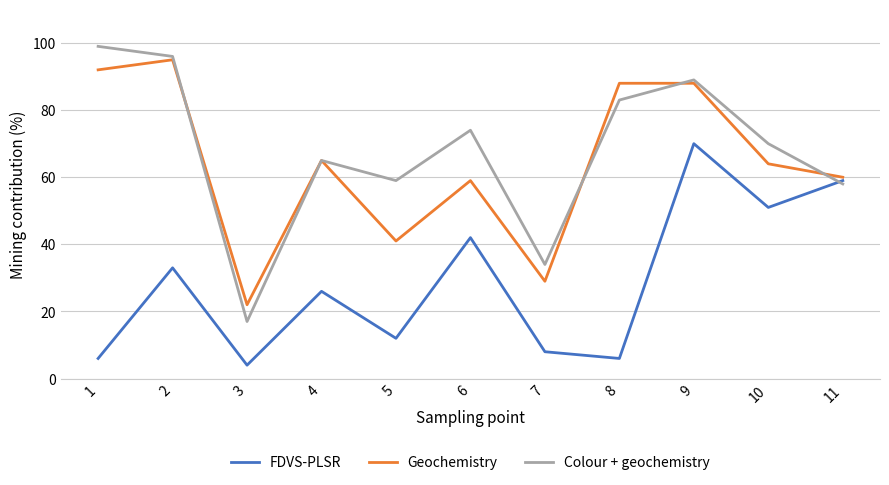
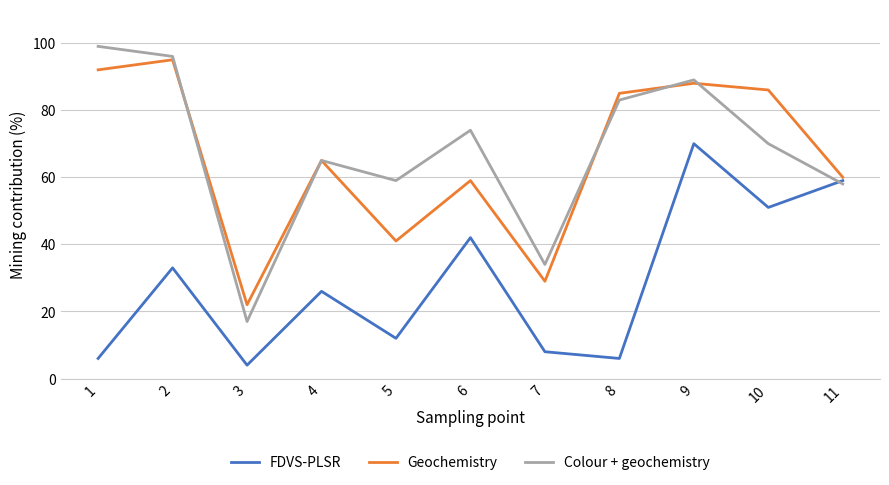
Geochemistry, 8: 88 -> 85
Geochemistry, 10: 64 -> 86
